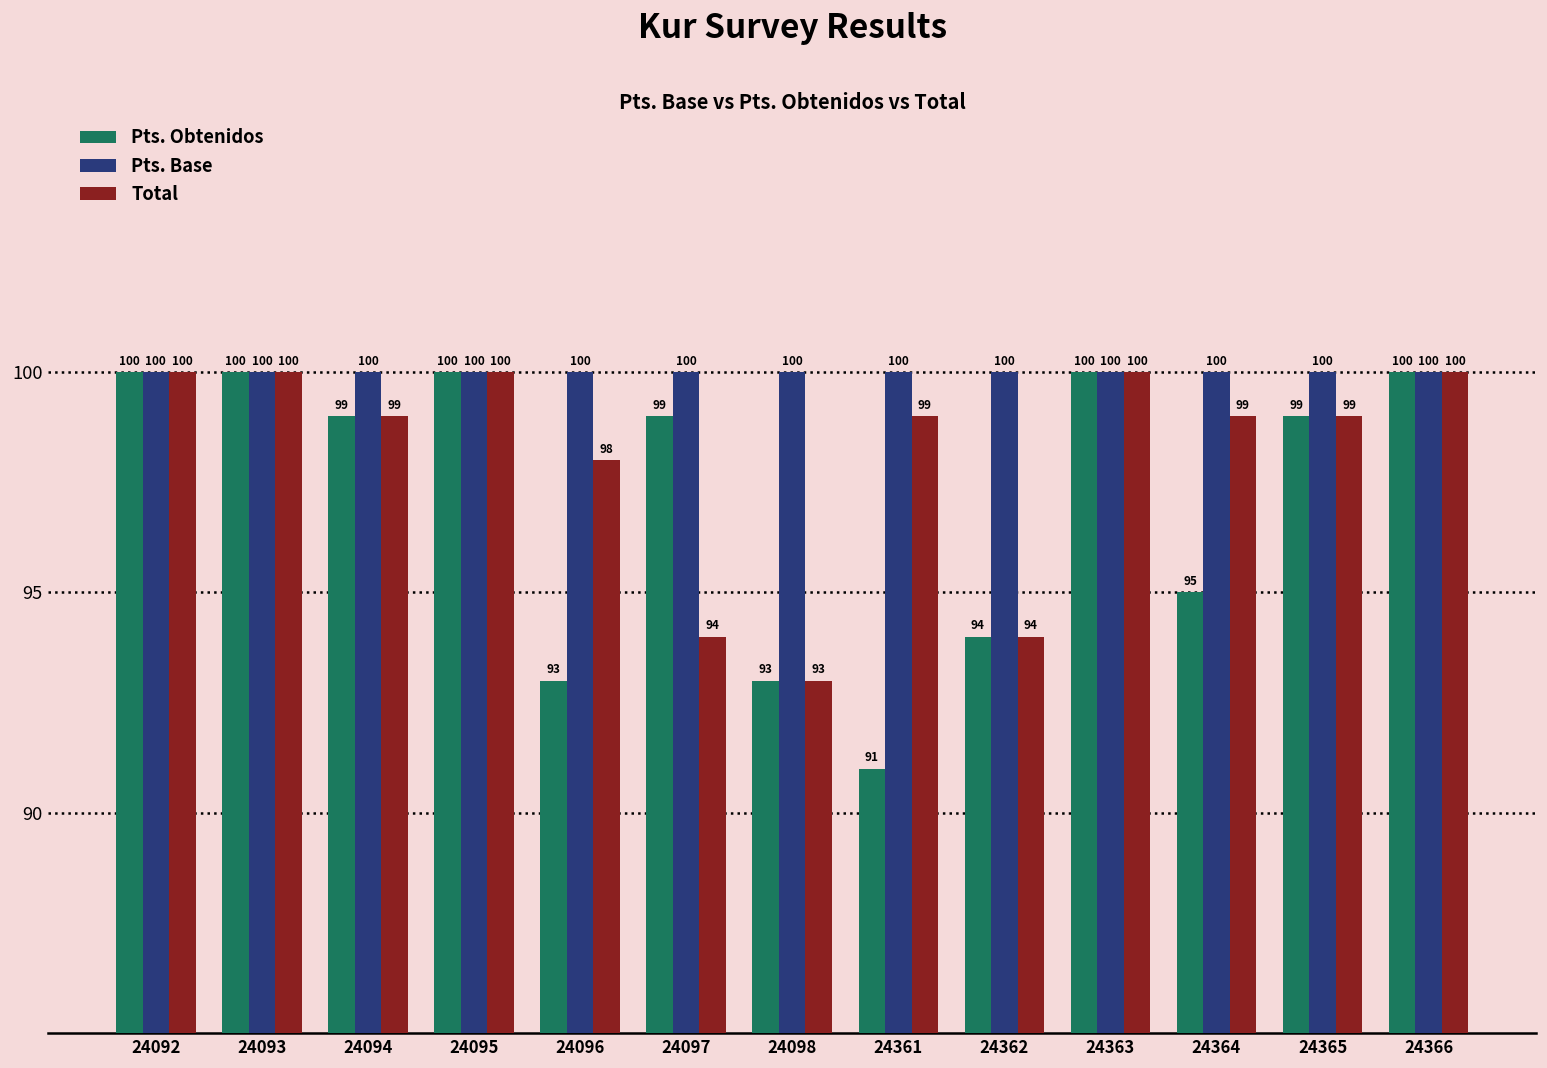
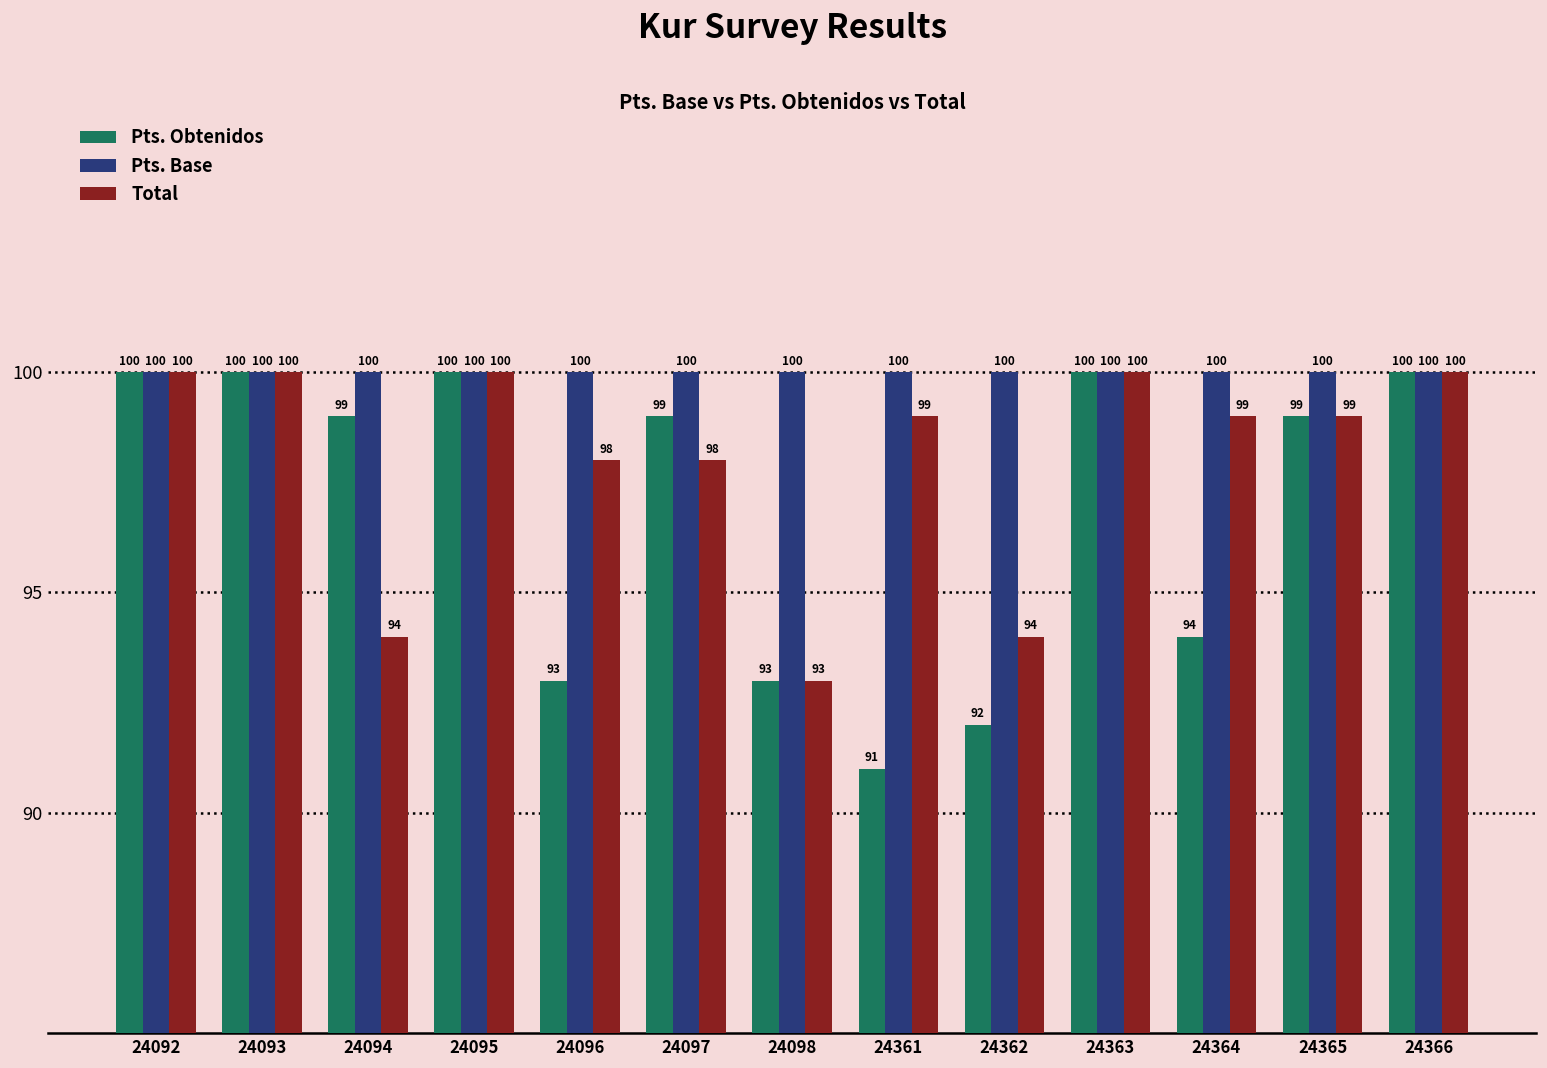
Total, 24094: 99 -> 94
Total, 24097: 94 -> 98
Pts. Obtenidos, 24362: 94 -> 92
Pts. Obtenidos, 24364: 95 -> 94
